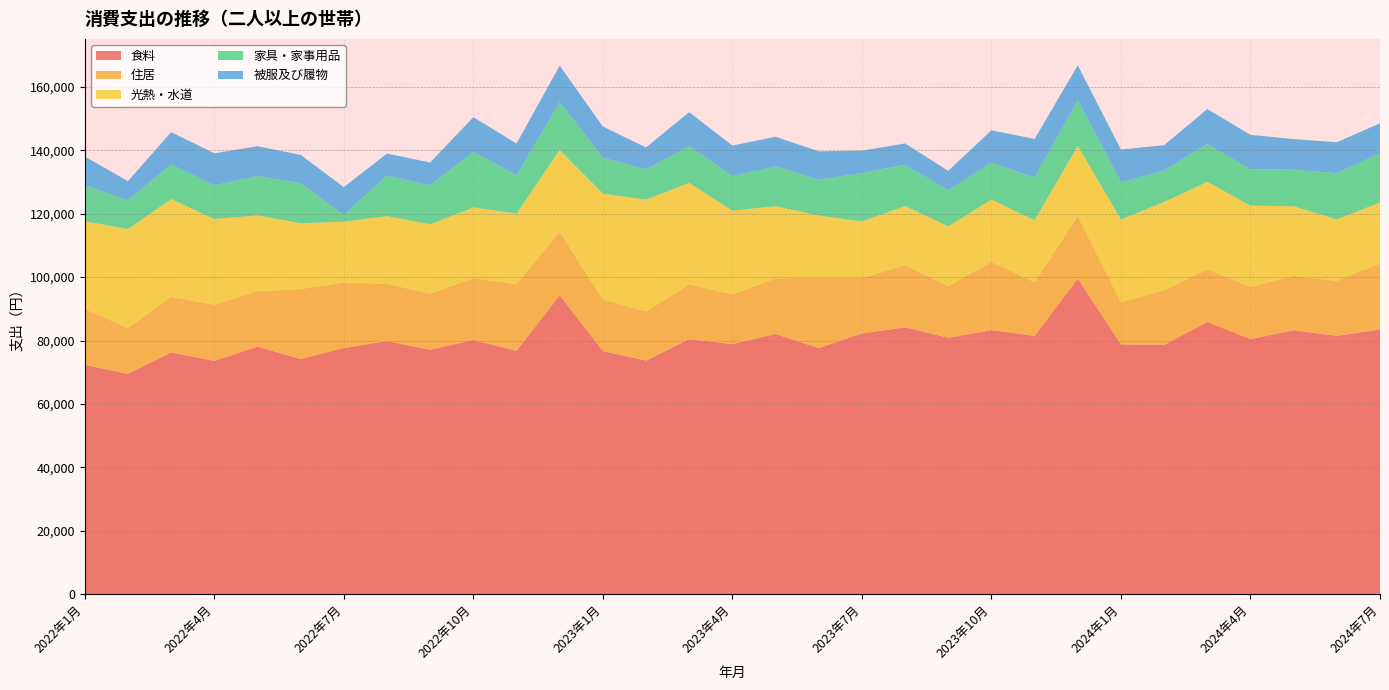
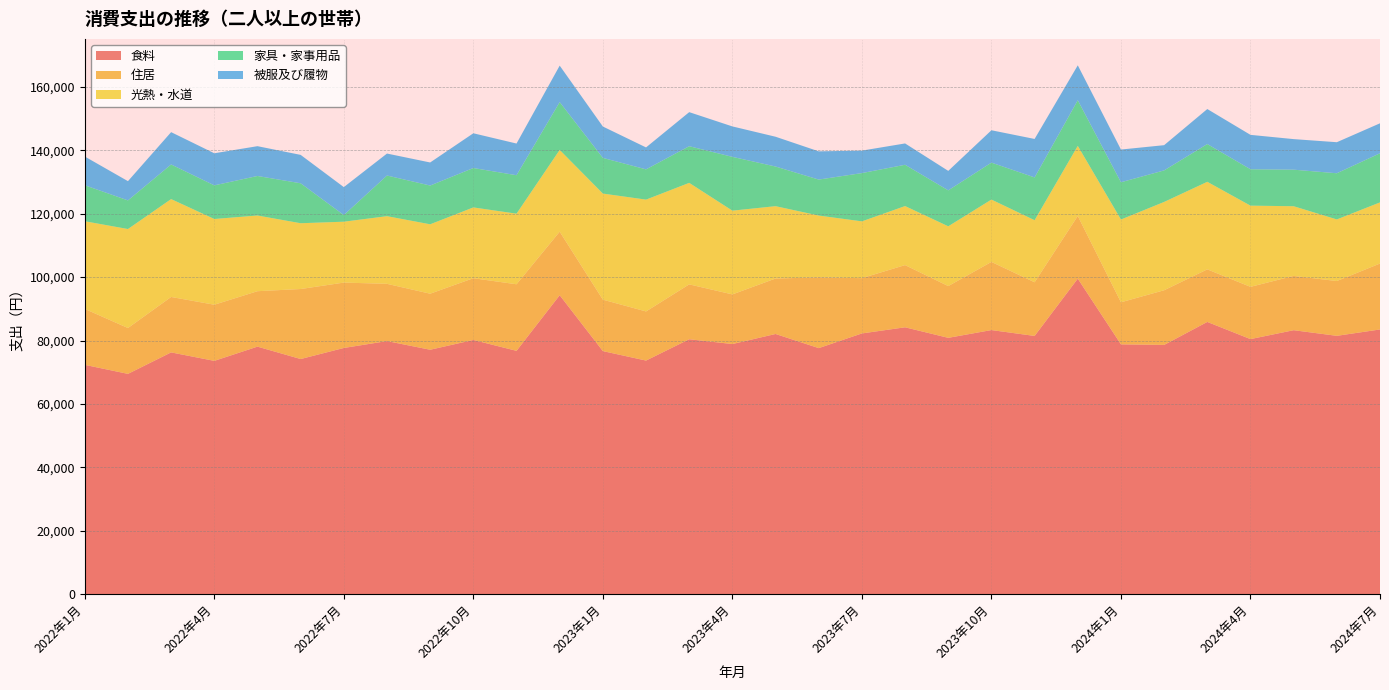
家具・家事用品, 2022年10月: 18,000 -> 12,000
家具・家事用品, 2023年4月: 11,000 -> 17,000
